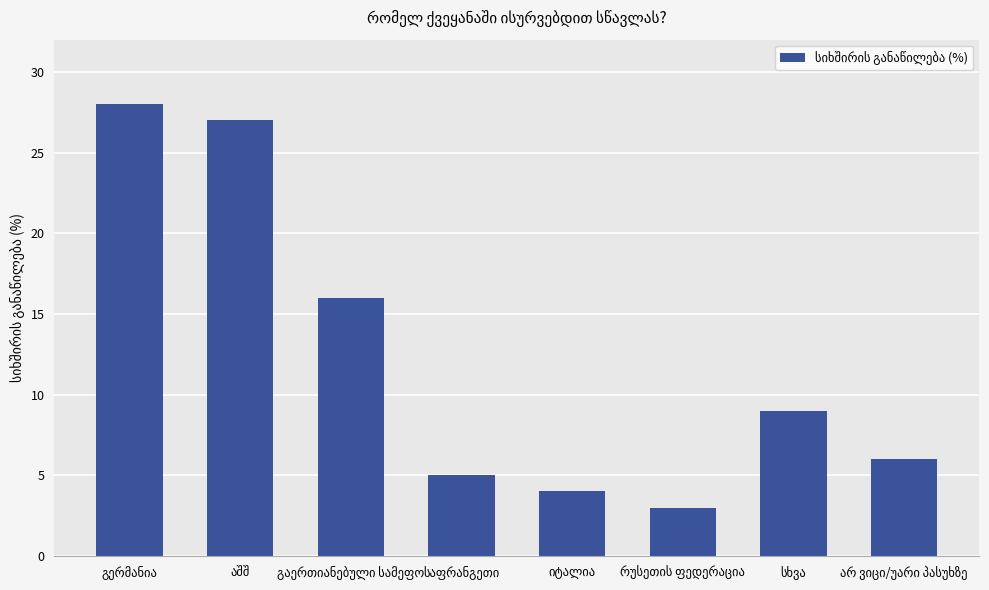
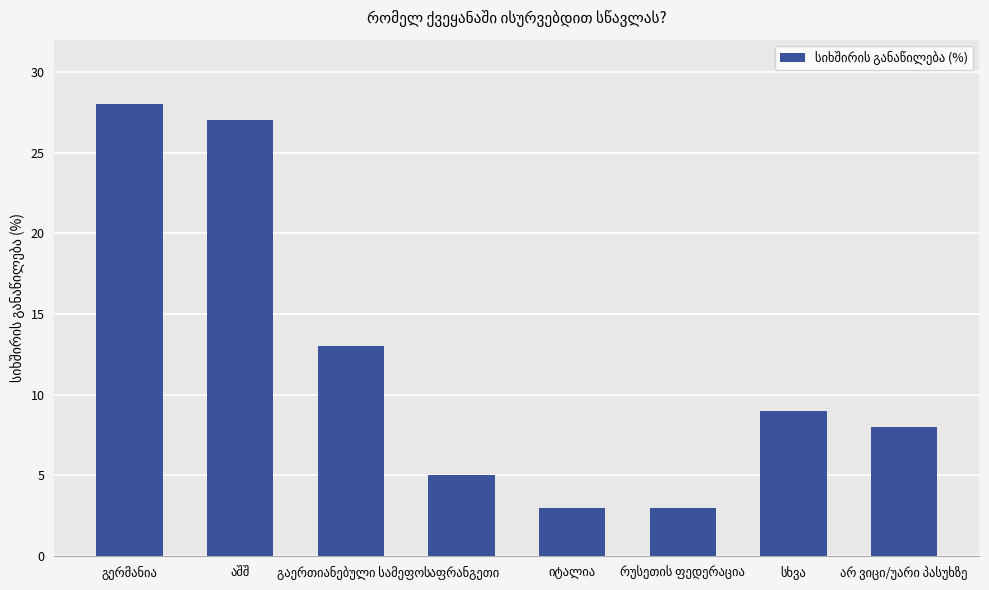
გაერთიანებული სამეფო: 16 -> 13
იტალია: 4 -> 3
არ ვიცი/უარი პასუხზე: 6 -> 8
